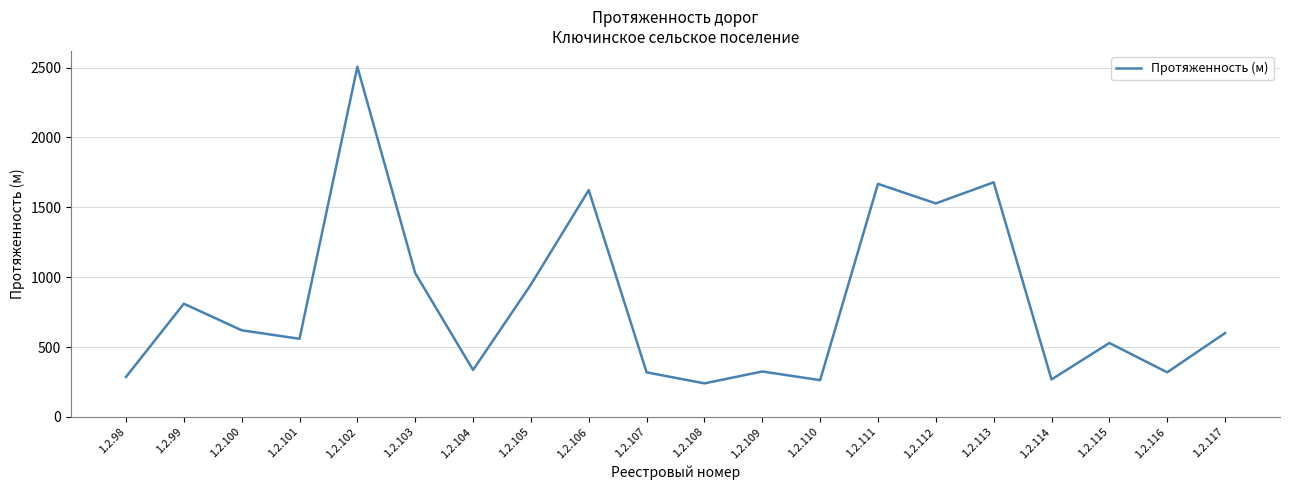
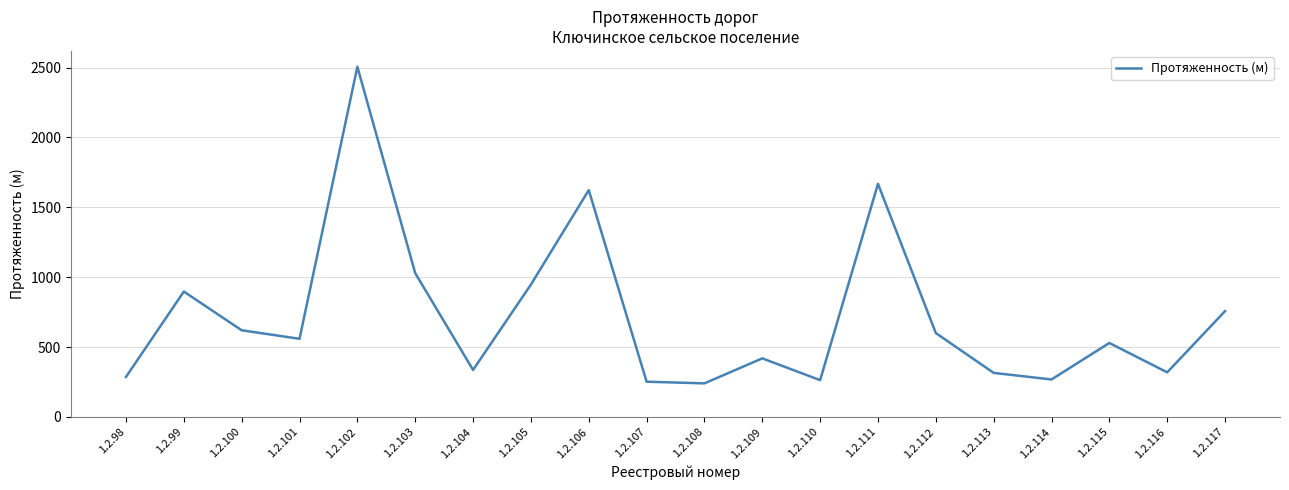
1.2.99: 810 -> 900
1.2.107: 320 -> 250
1.2.109: 330 -> 420
1.2.112: 1530 -> 600
1.2.113: 1680 -> 320
1.2.117: 600 -> 760
